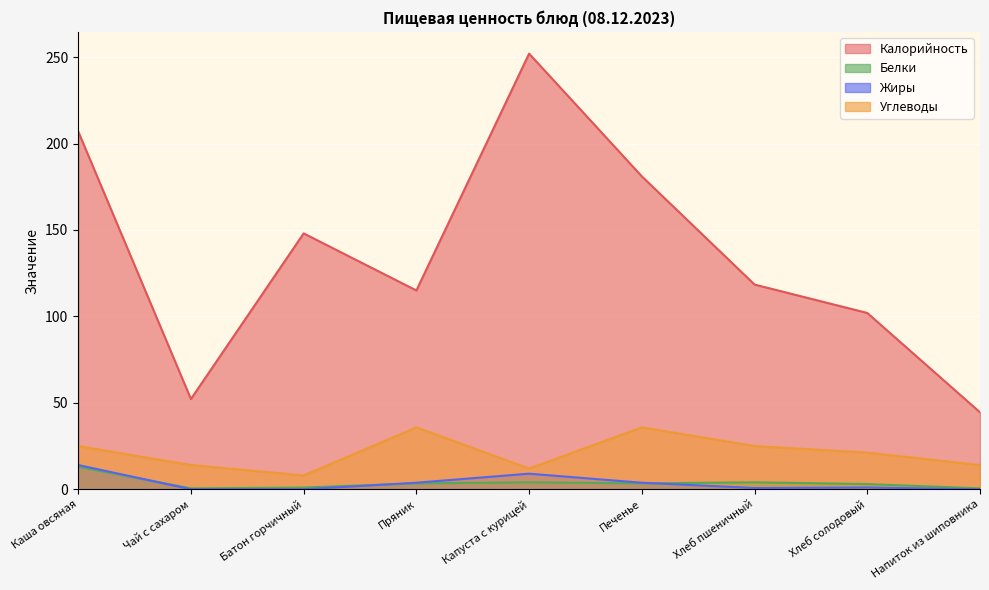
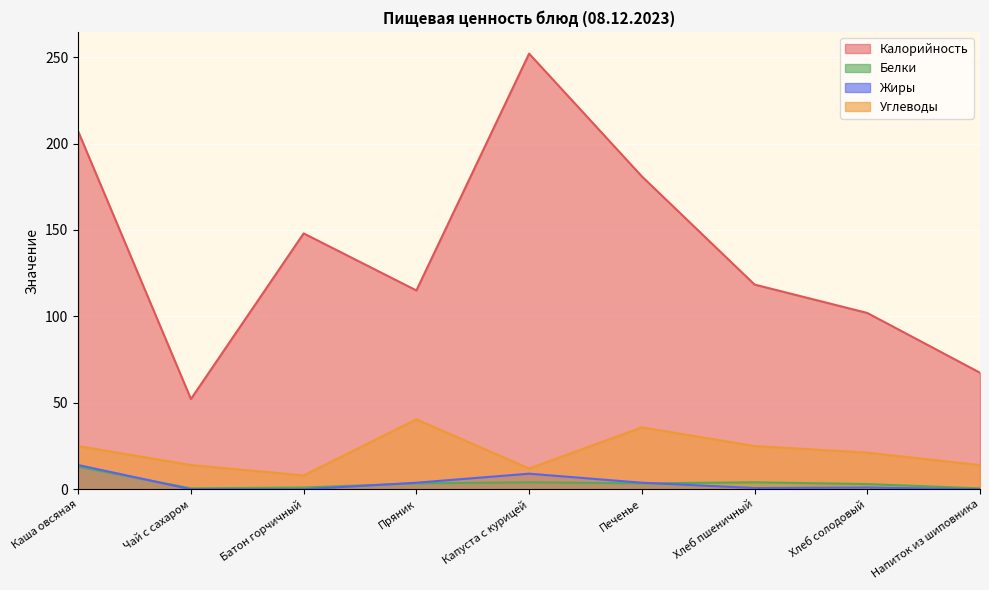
Углеводы, Пряник: 36 -> 40
Калорийность, Напиток из шиповника: 45 -> 67
